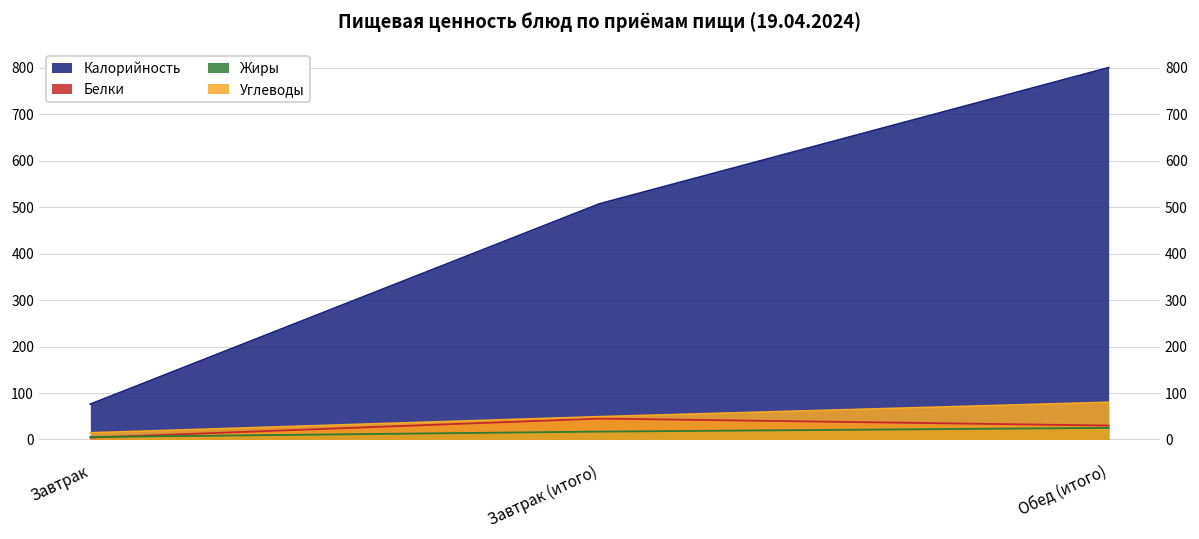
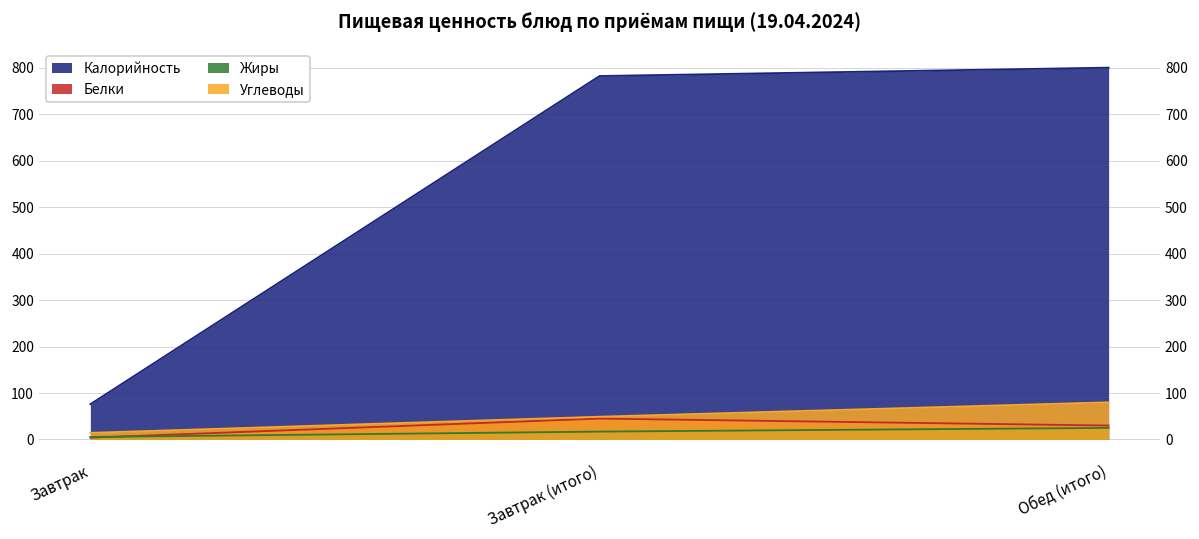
Калорийность, Завтрак (итого): 510 -> 780
